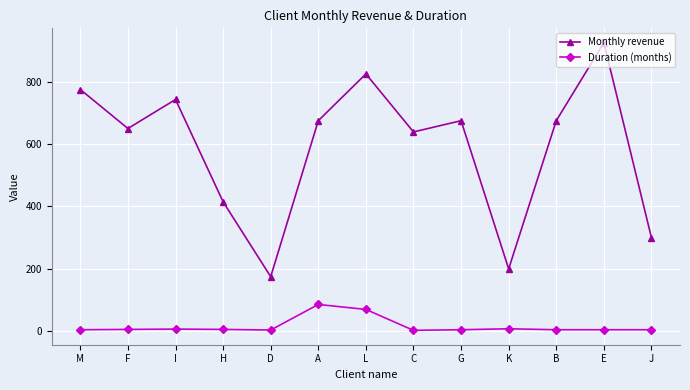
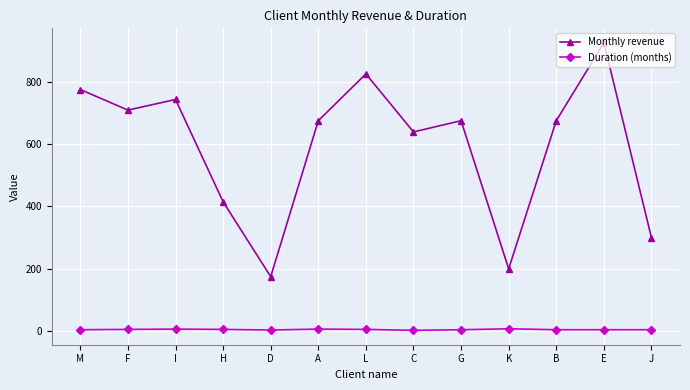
Monthly revenue, F: 650 -> 710
Duration (months), A: 90 -> 10
Duration (months), L: 70 -> 10
